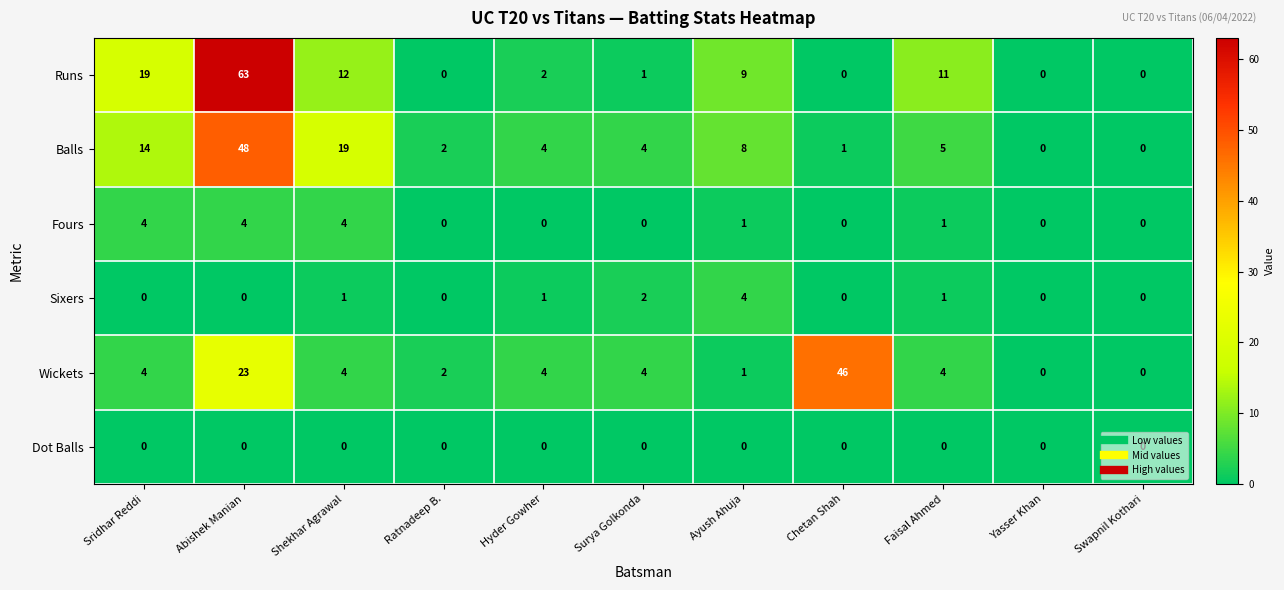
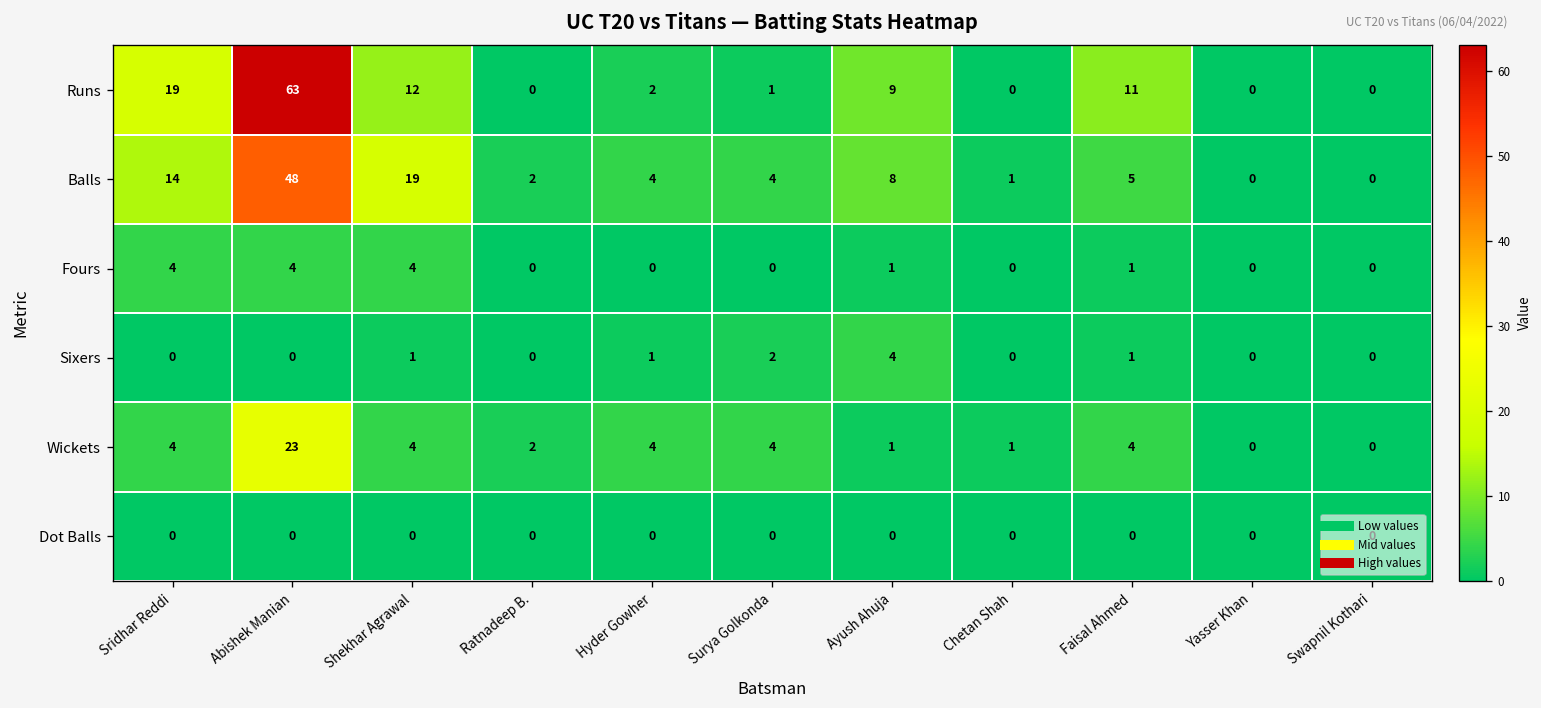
Wickets, Chetan Shah: 46 -> 1
